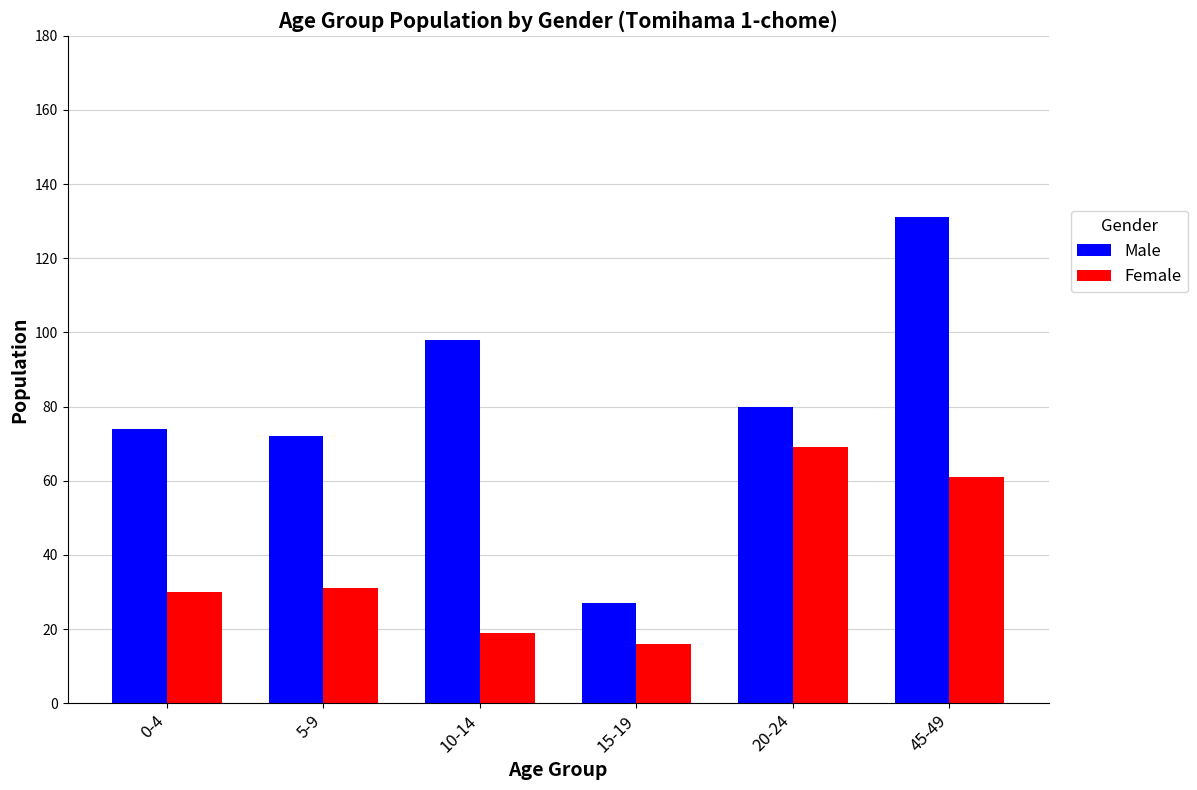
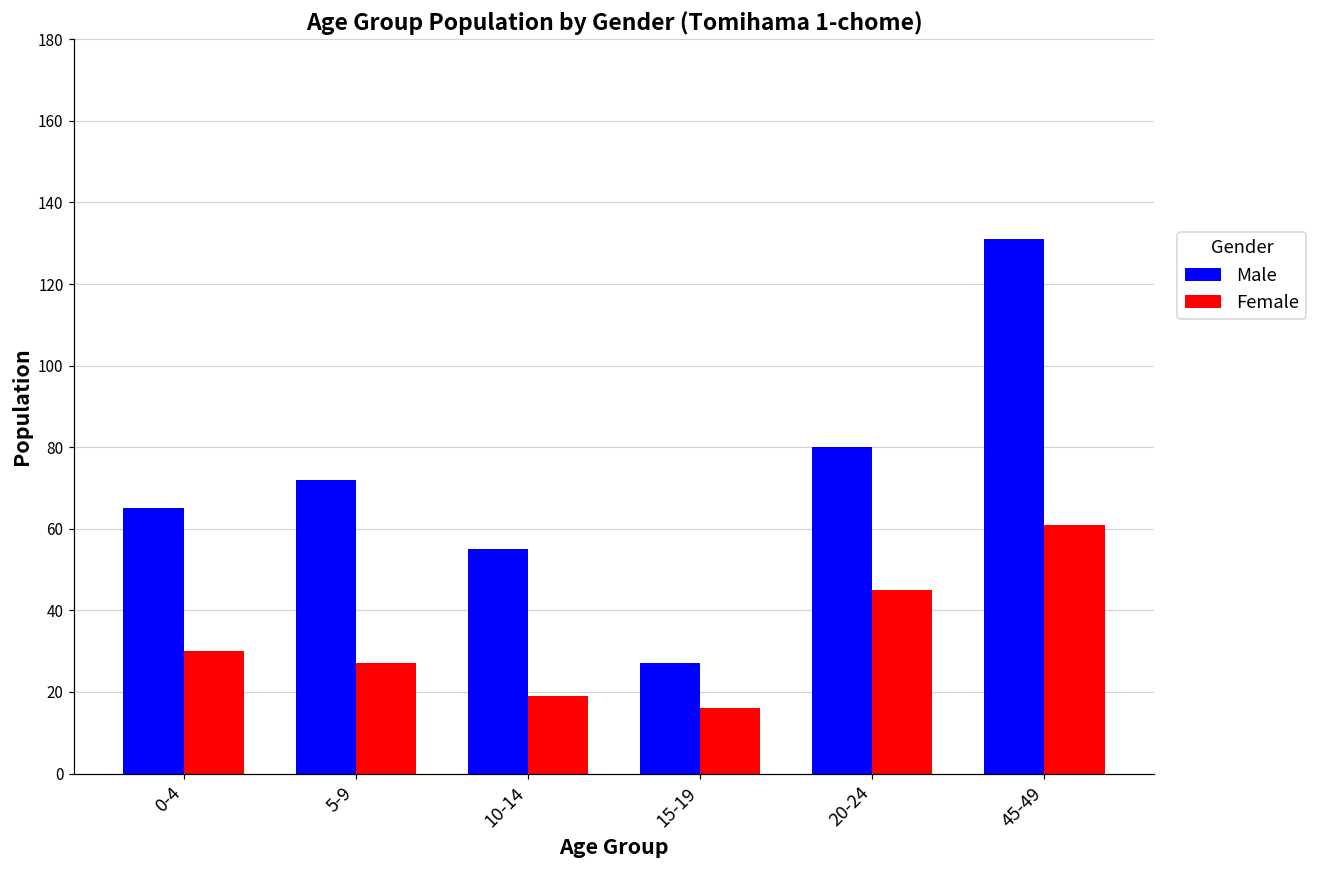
Male, 0-4: 74 -> 65
Female, 5-9: 31 -> 27
Male, 10-14: 98 -> 55
Female, 20-24: 69 -> 45
